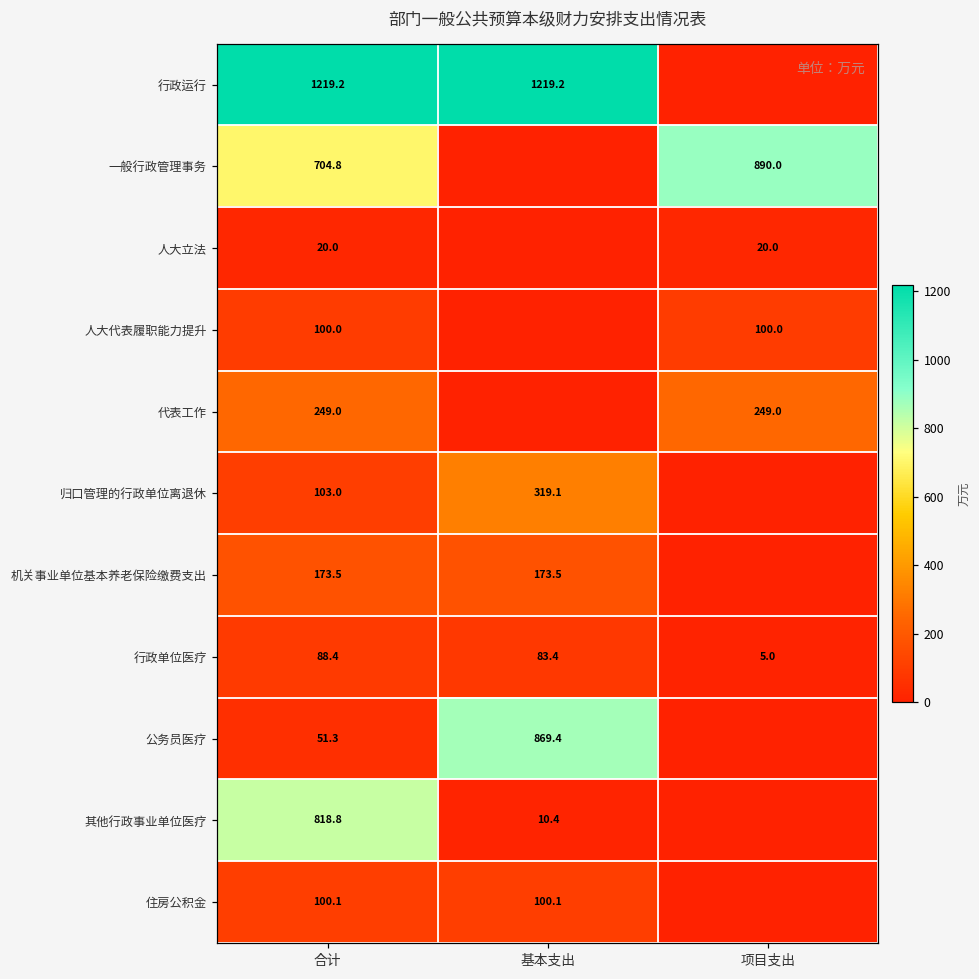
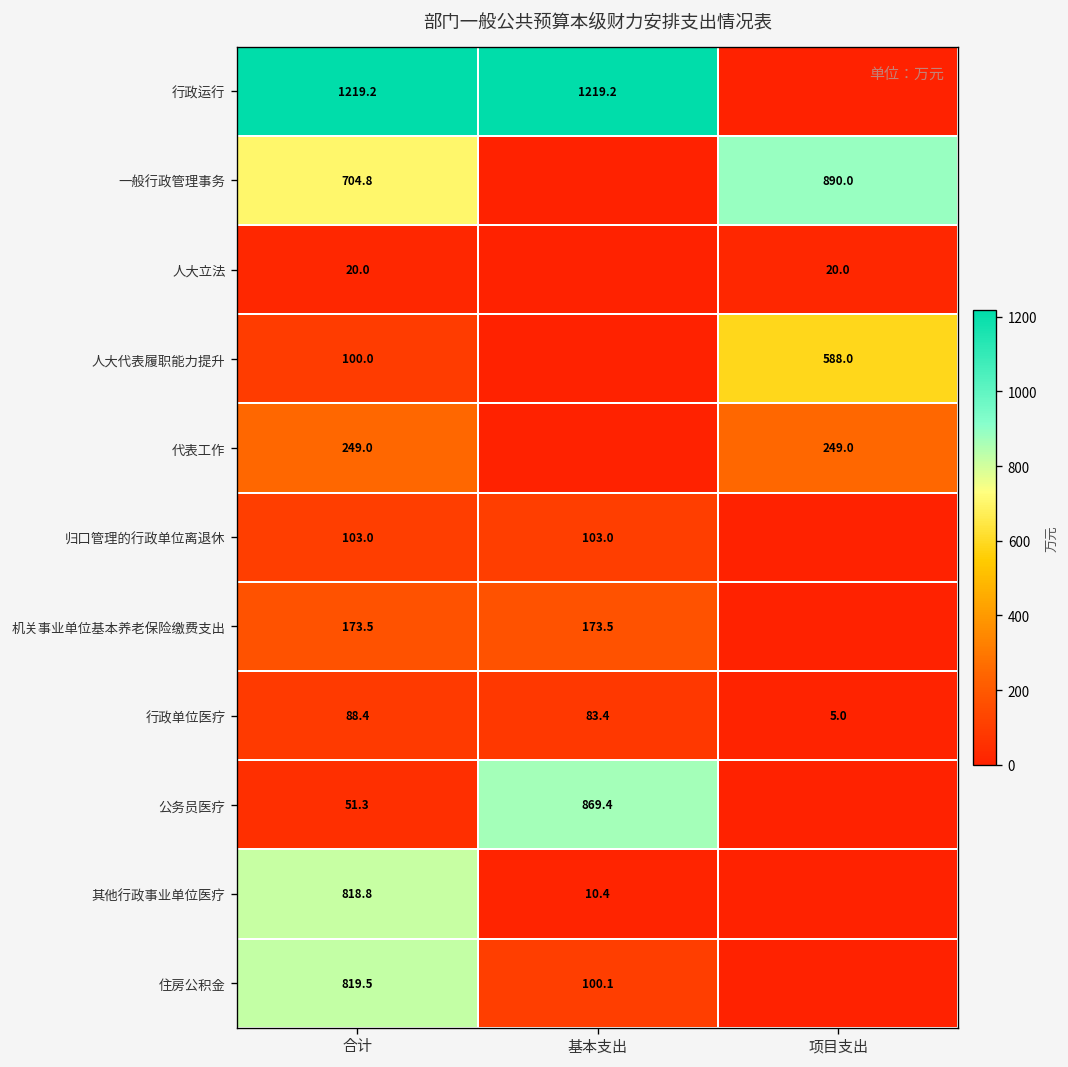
人大代表履职能力提升, 项目支出: 100.0 -> 588.0
归口管理的行政单位离退休, 基本支出: 319.1 -> 103.0
住房公积金, 合计: 100.1 -> 819.5
